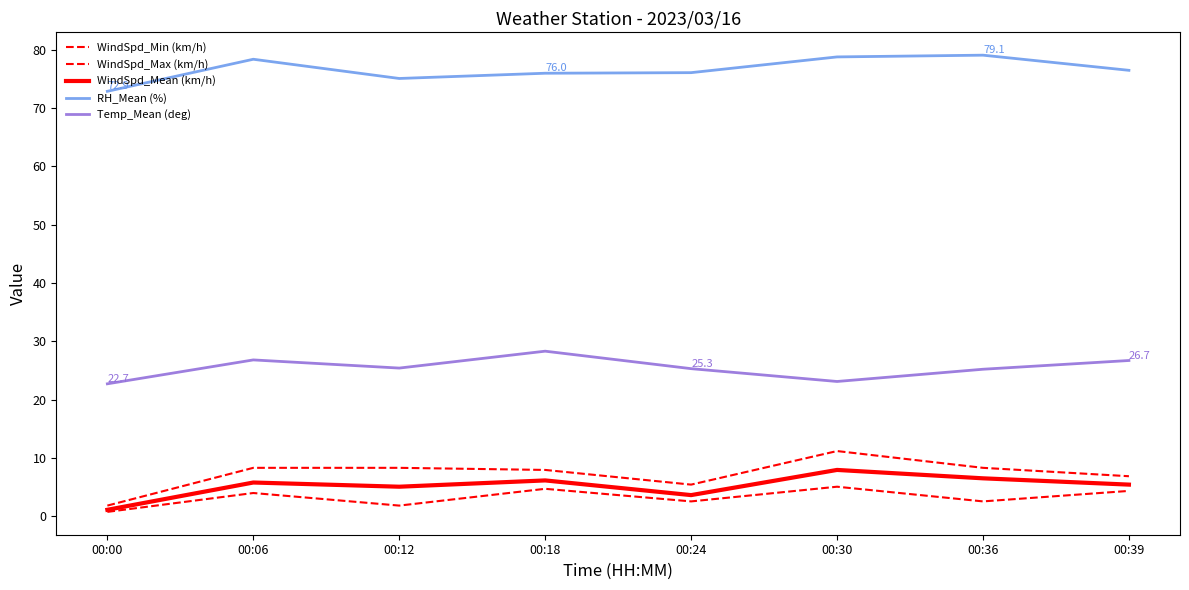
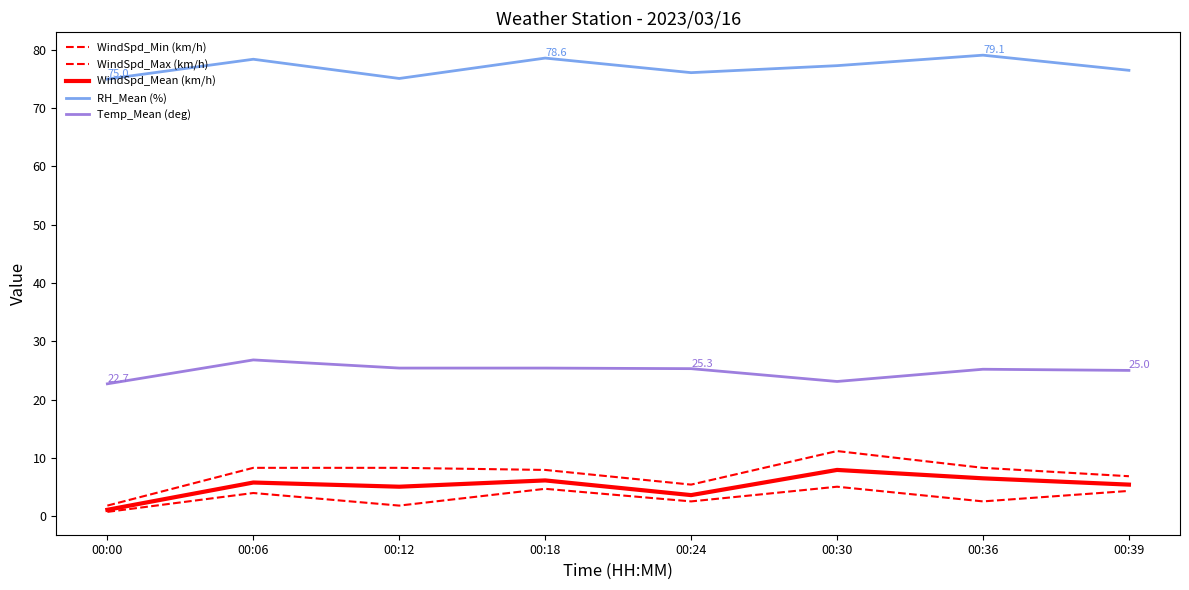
RH_Mean (%), 00:00: 72.9 -> 75.0
RH_Mean (%), 00:18: 76.0 -> 78.6
Temp_Mean (deg), 00:18: 28 -> 25
RH_Mean (%), 00:30: 79 -> 77
Temp_Mean (deg), 00:39: 26.7 -> 25.0
